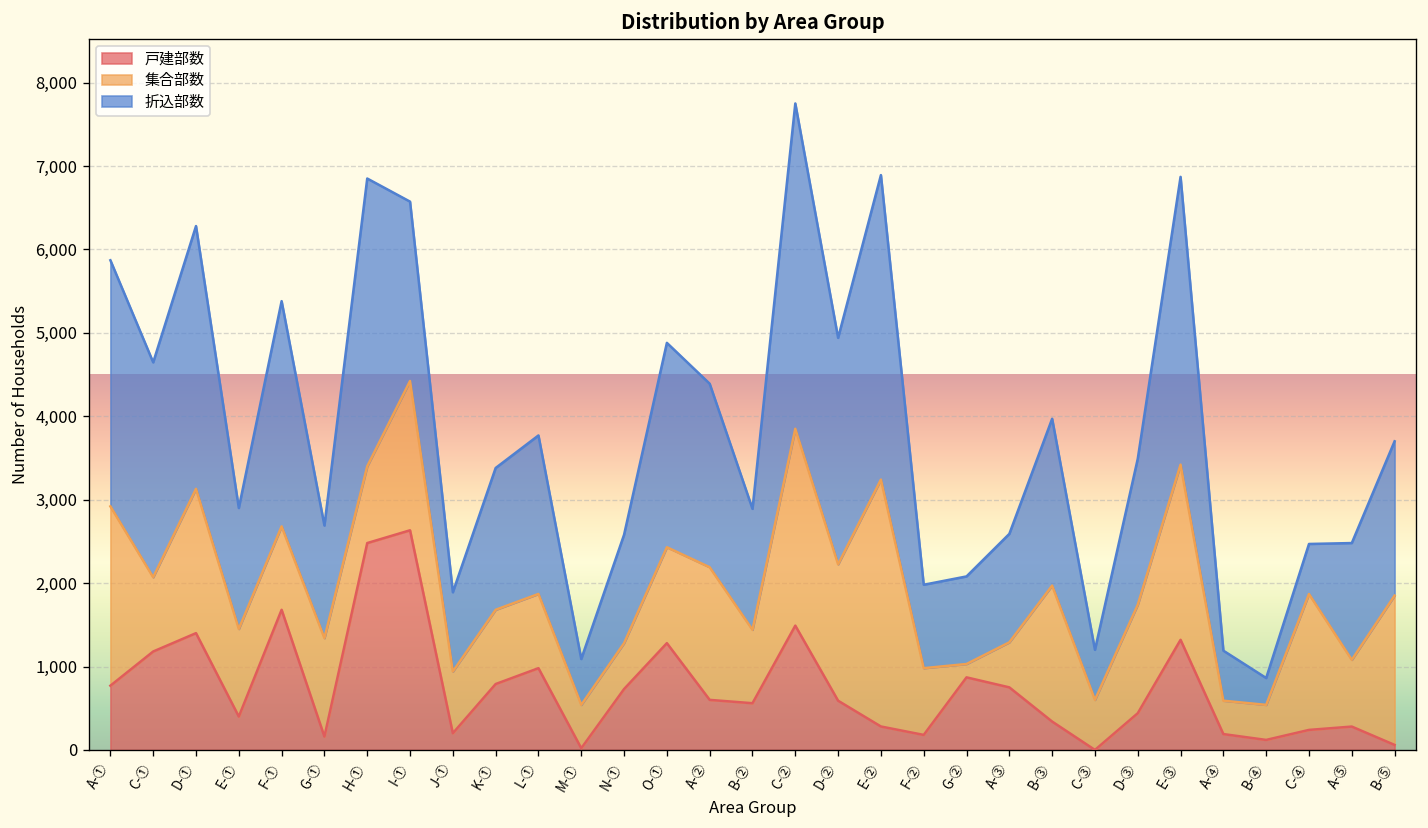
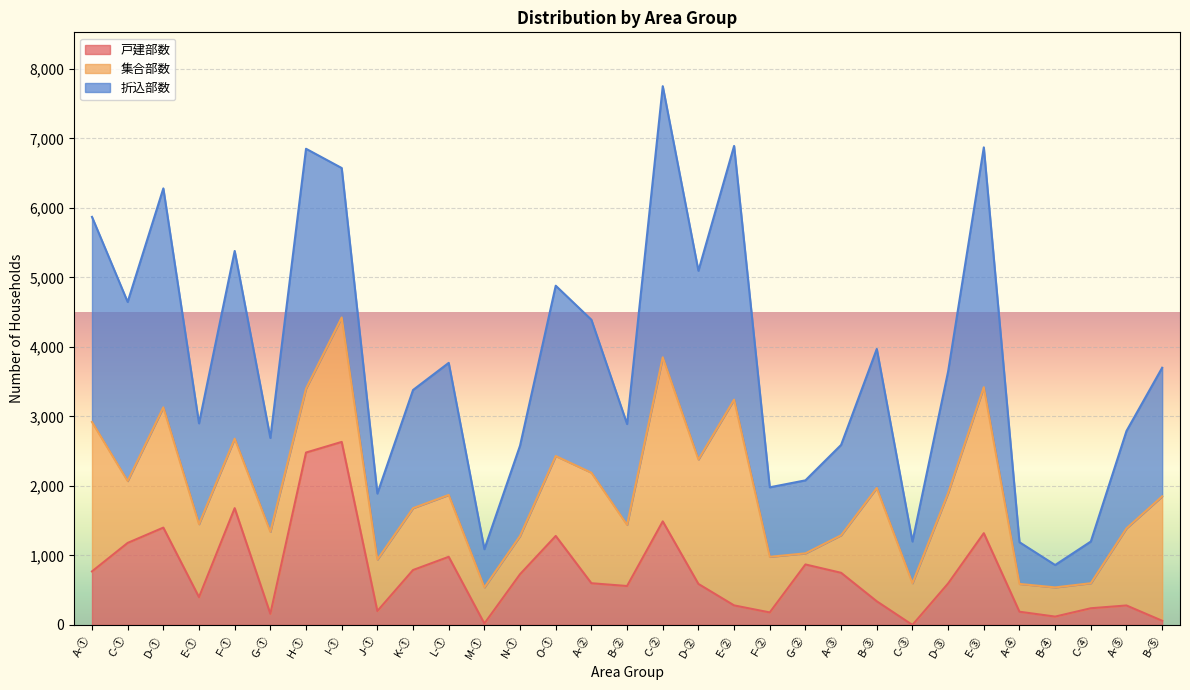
集合部数, D-②: 1,600 -> 1,800
戸建部数, D-③: 400 -> 600
集合部数, C-④: 1,600 -> 400
集合部数, A-⑤: 800 -> 1,100
